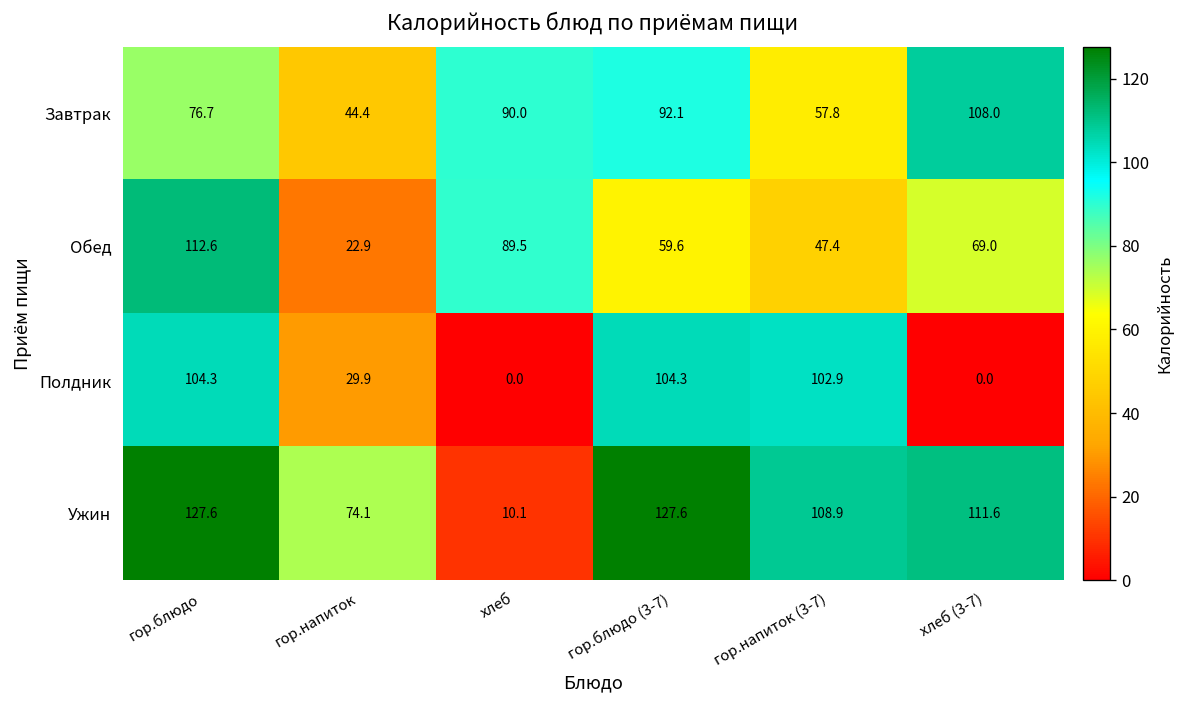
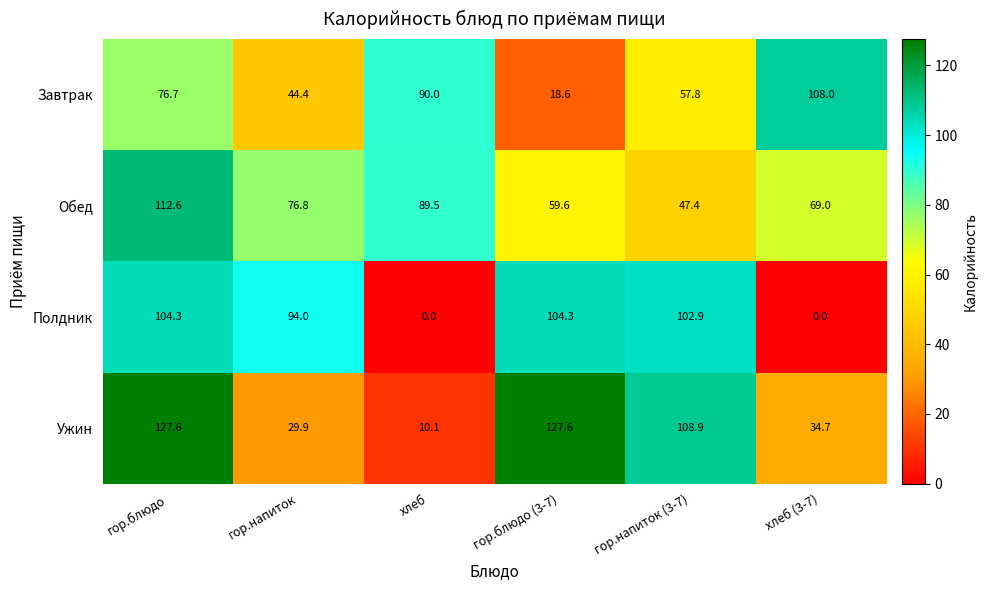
Завтрак, гор.блюдо (3-7): 92.1 -> 18.6
Обед, гор.напиток: 22.9 -> 76.8
Полдник, гор.напиток: 29.9 -> 94.0
Ужин, гор.напиток: 74.1 -> 29.9
Ужин, хлеб (3-7): 111.6 -> 34.7
